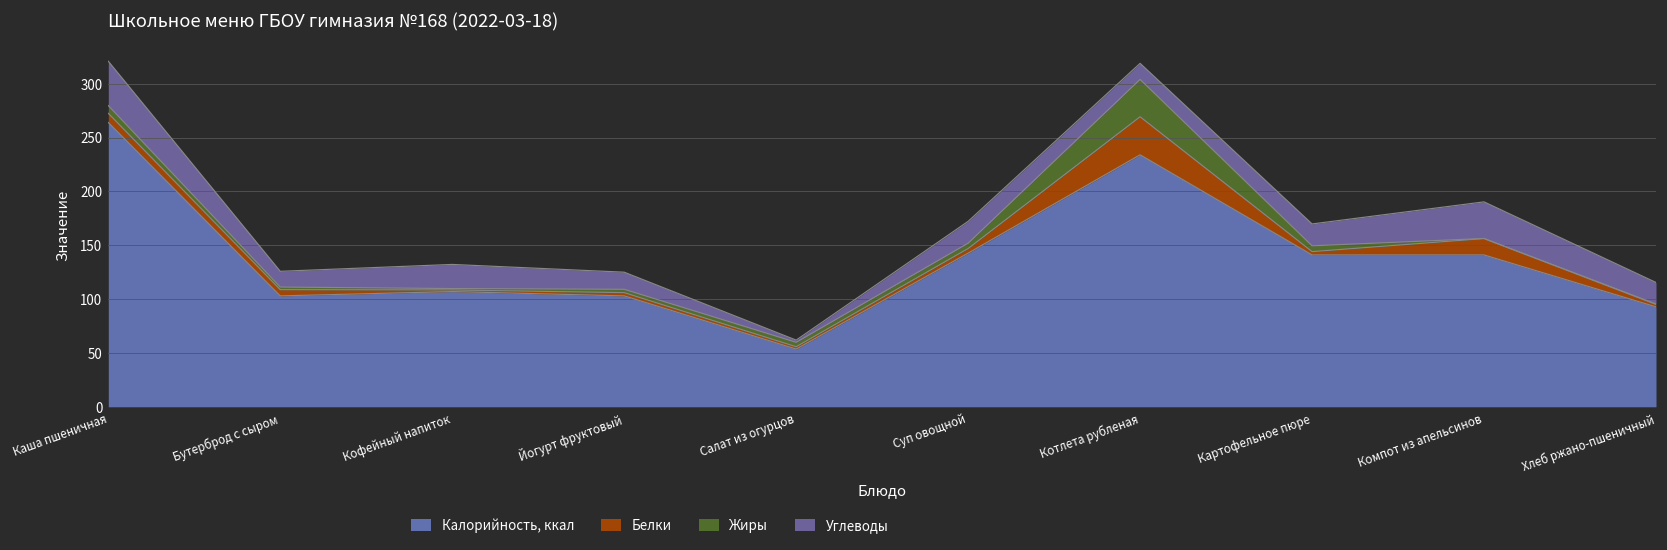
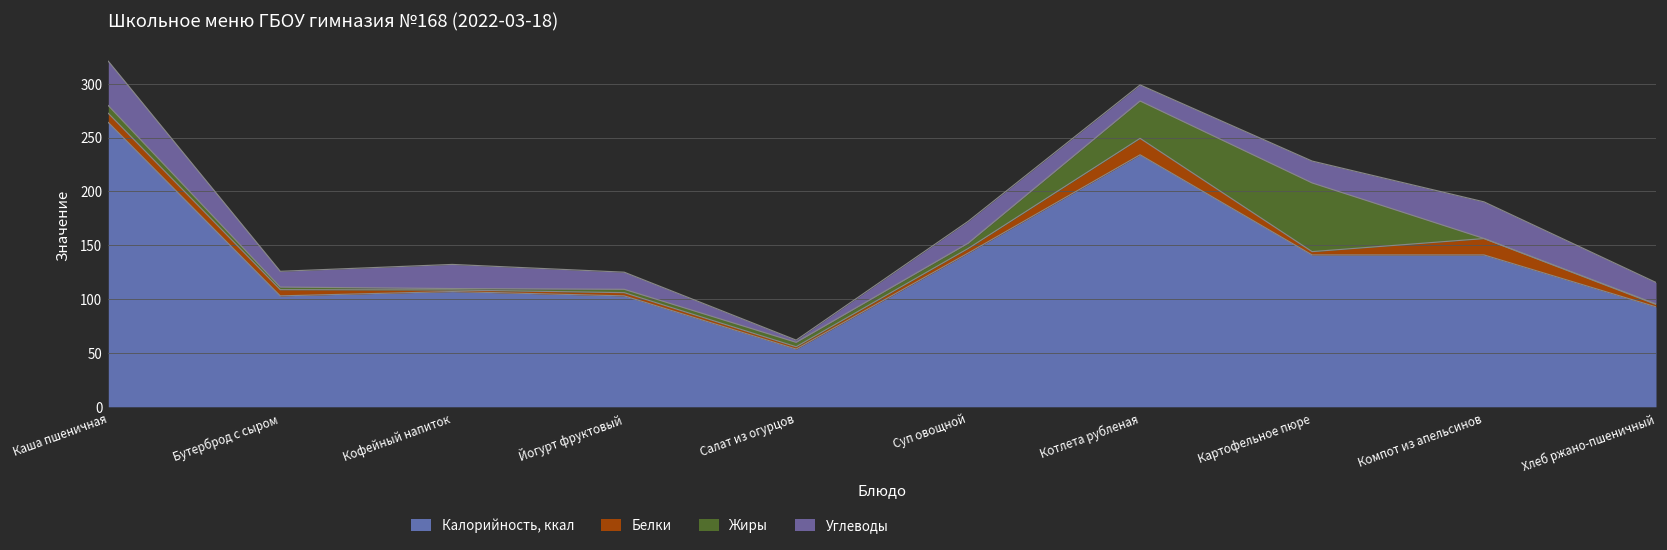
Белки, Котлета рубленая: 40 -> 20
Жиры, Картофельное пюре: 10 -> 60
